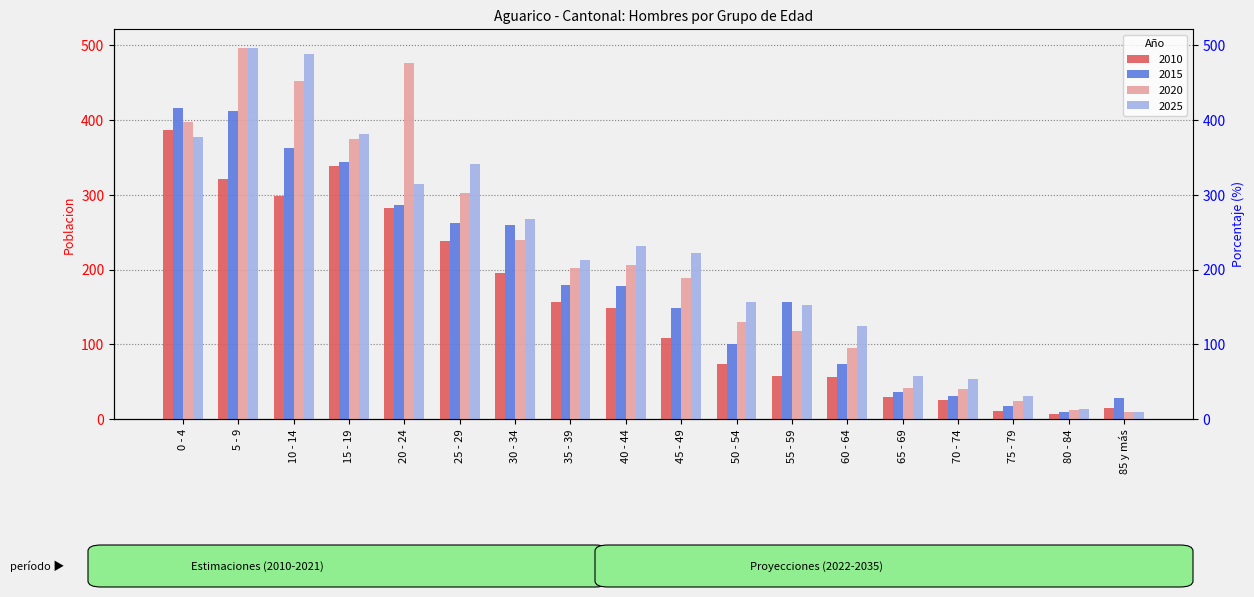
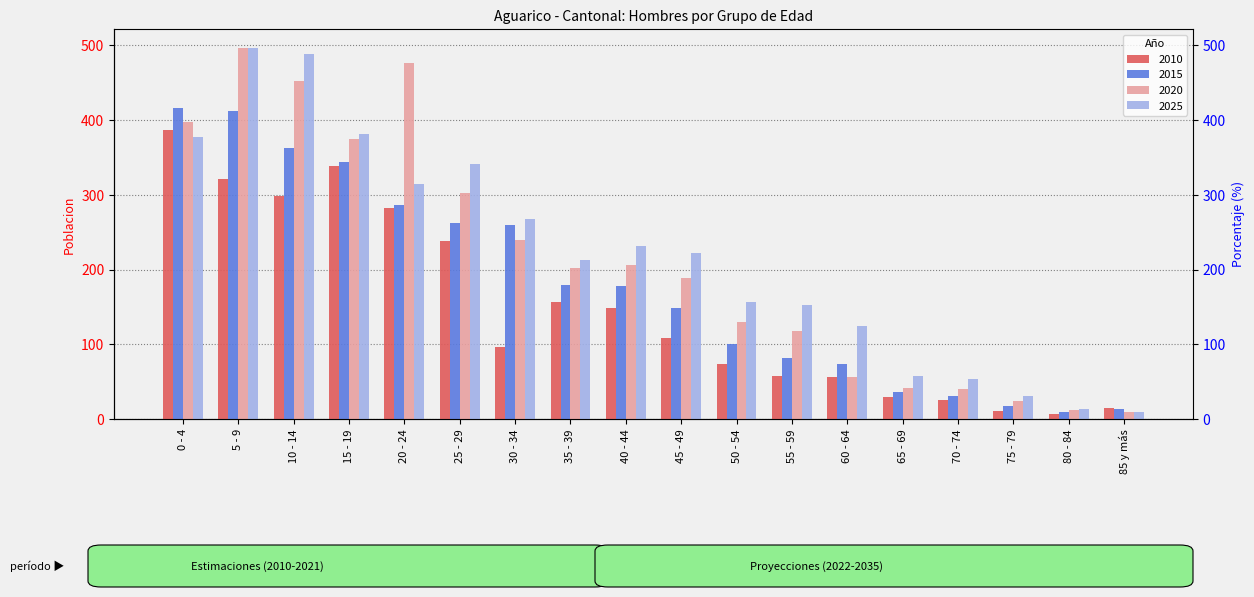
2010, 30 - 34: 200 -> 100
2015, 55 - 59: 160 -> 80
2020, 60 - 64: 100 -> 60
2015, 85 y más: 30 -> 10
